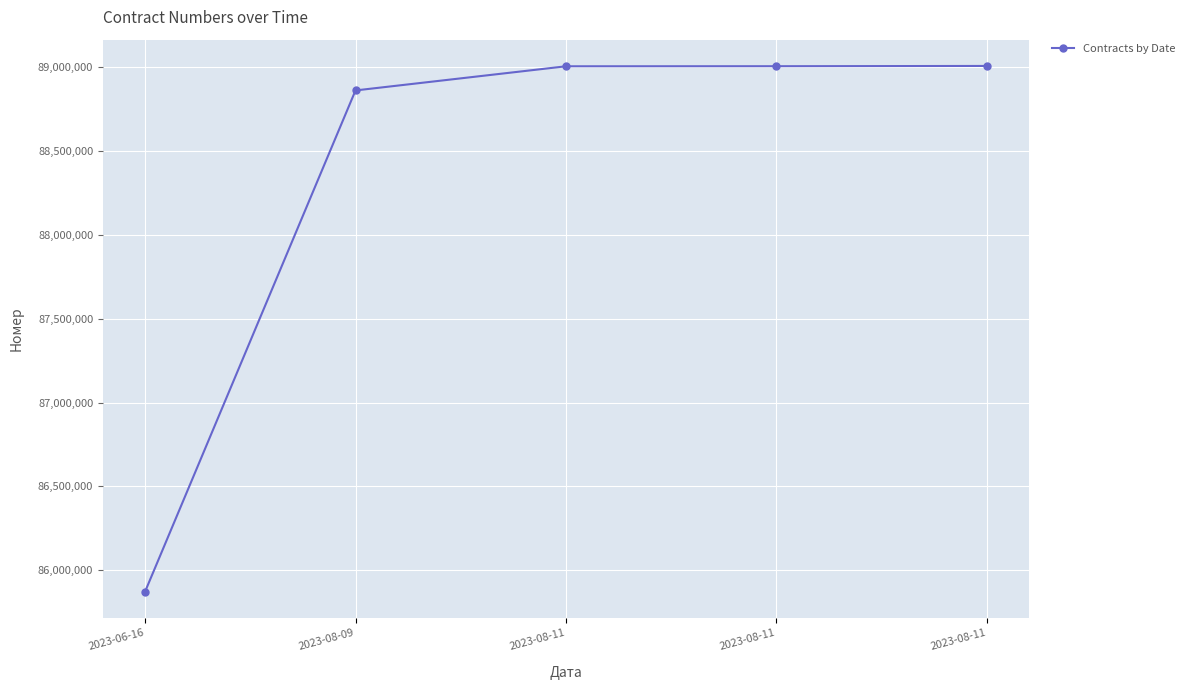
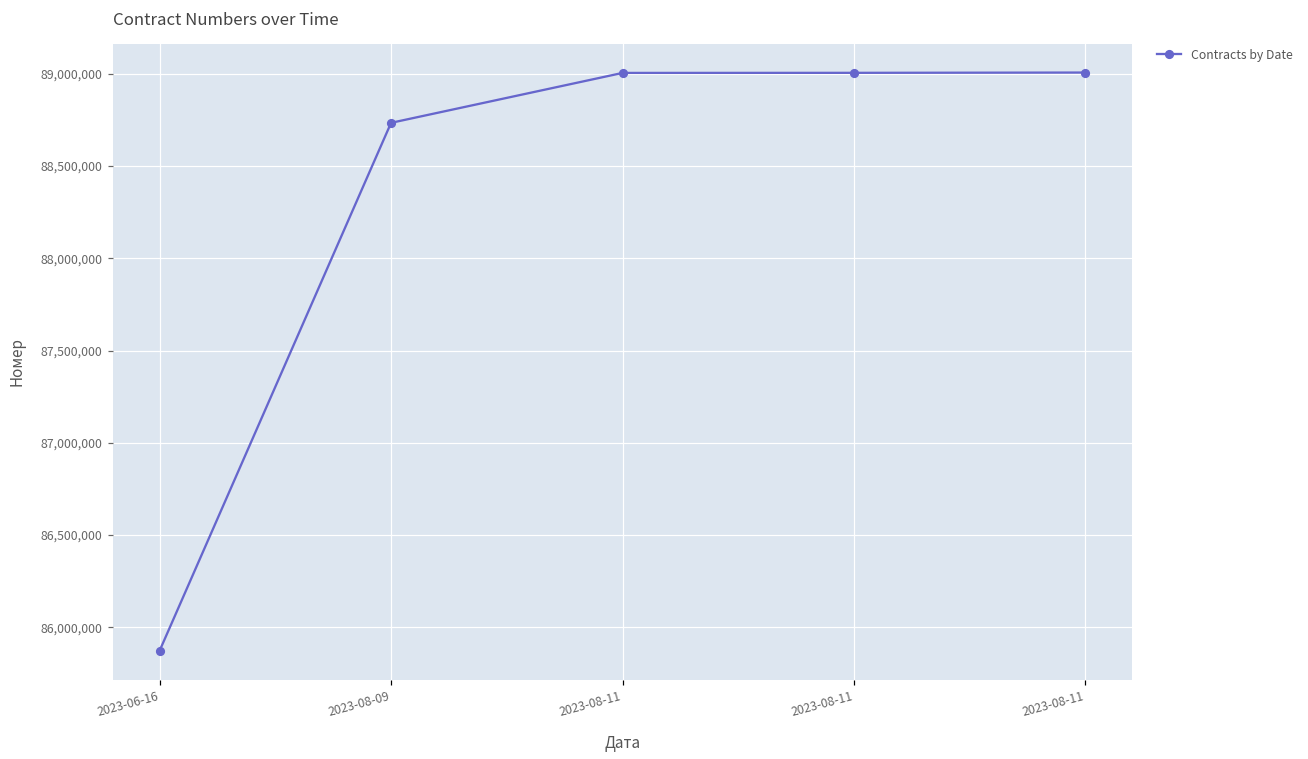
2023-08-09: 88,860,000 -> 88,730,000
